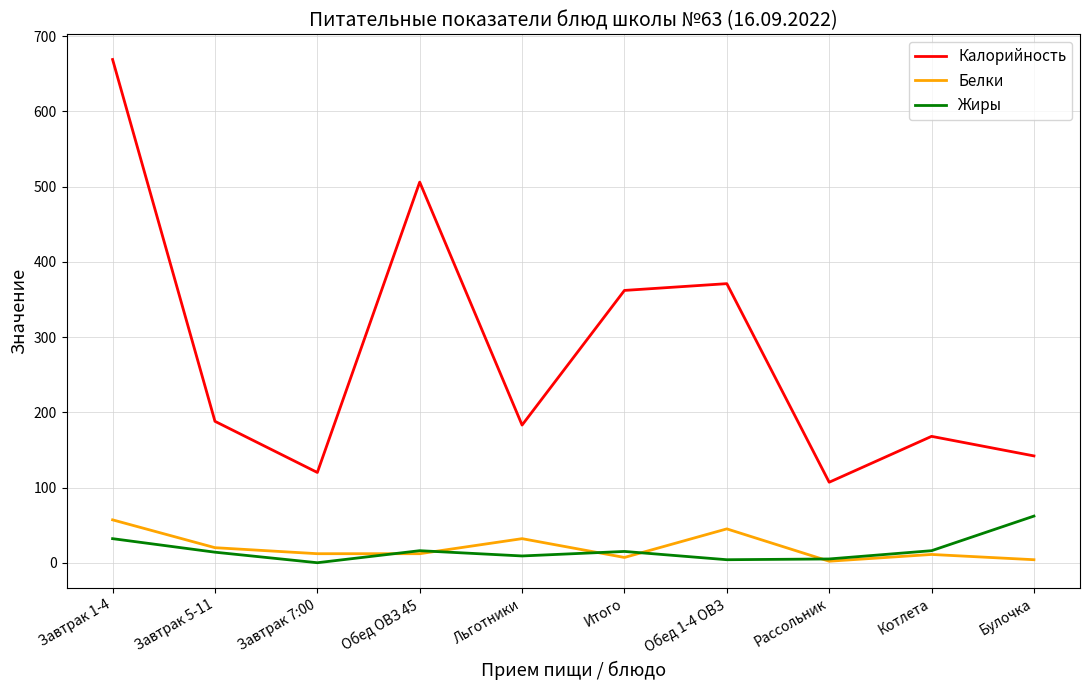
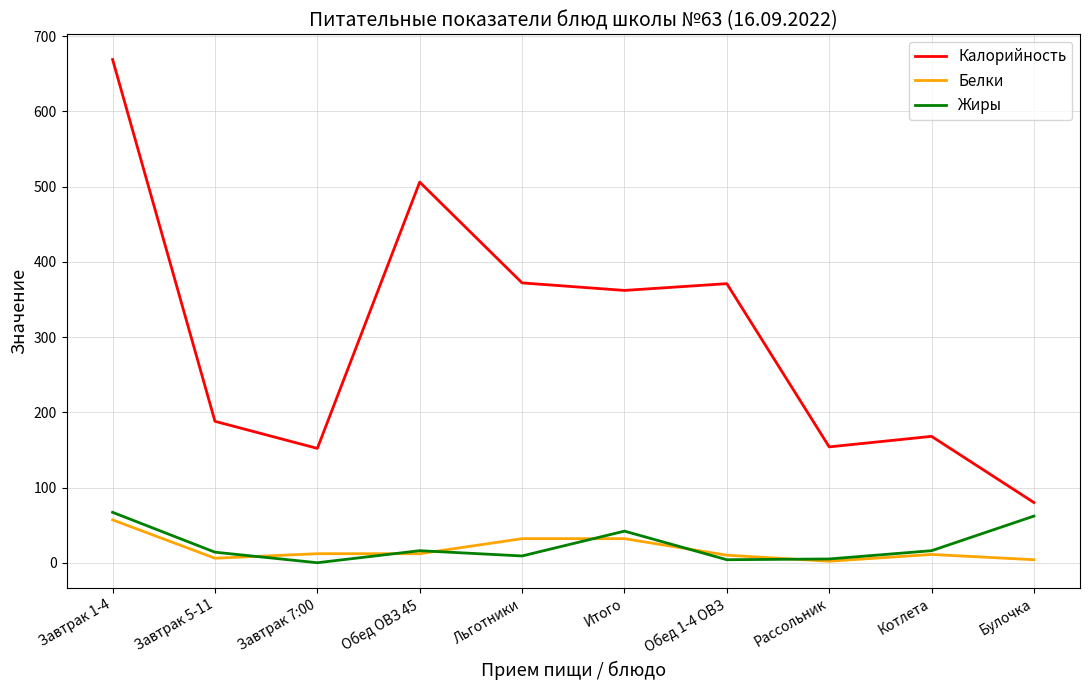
Жиры, Завтрак 1-4: 30 -> 70
Белки, Завтрак 5-11: 20 -> 10
Калорийность, Завтрак 7:00: 120 -> 150
Калорийность, Льготники: 180 -> 370
Белки, Итого: 10 -> 30
Жиры, Итого: 20 -> 40
Белки, Обед 1-4 ОВЗ: 50 -> 10
Калорийность, Рассольник: 110 -> 150
Калорийность, Булочка: 140 -> 80
